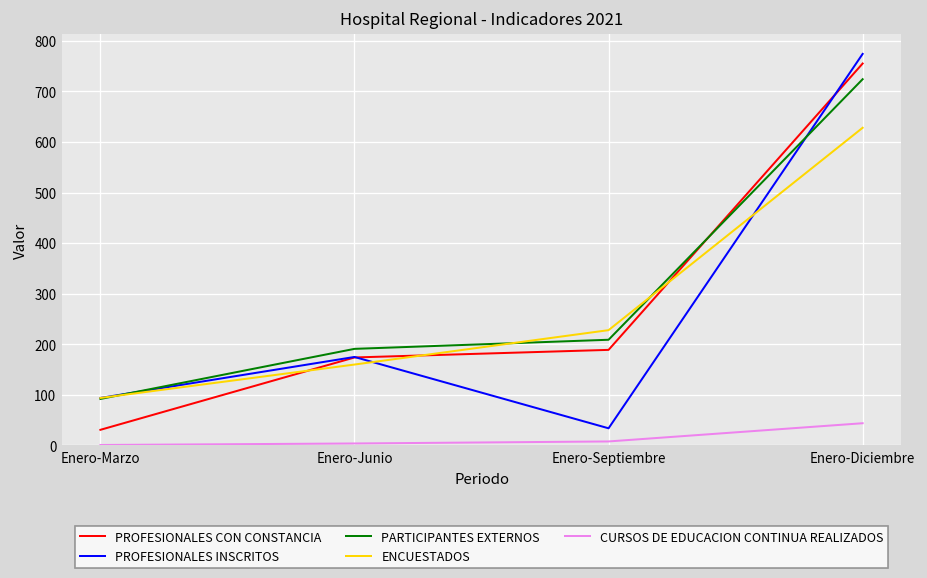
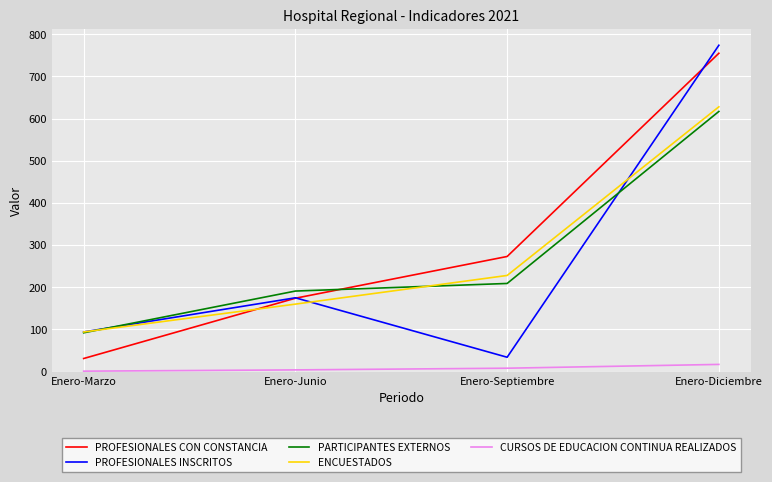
PROFESIONALES CON CONSTANCIA, Enero-Septiembre: 190 -> 270
PARTICIPANTES EXTERNOS, Enero-Diciembre: 720 -> 620
CURSOS DE EDUCACION CONTINUA REALIZADOS, Enero-Diciembre: 40 -> 20
